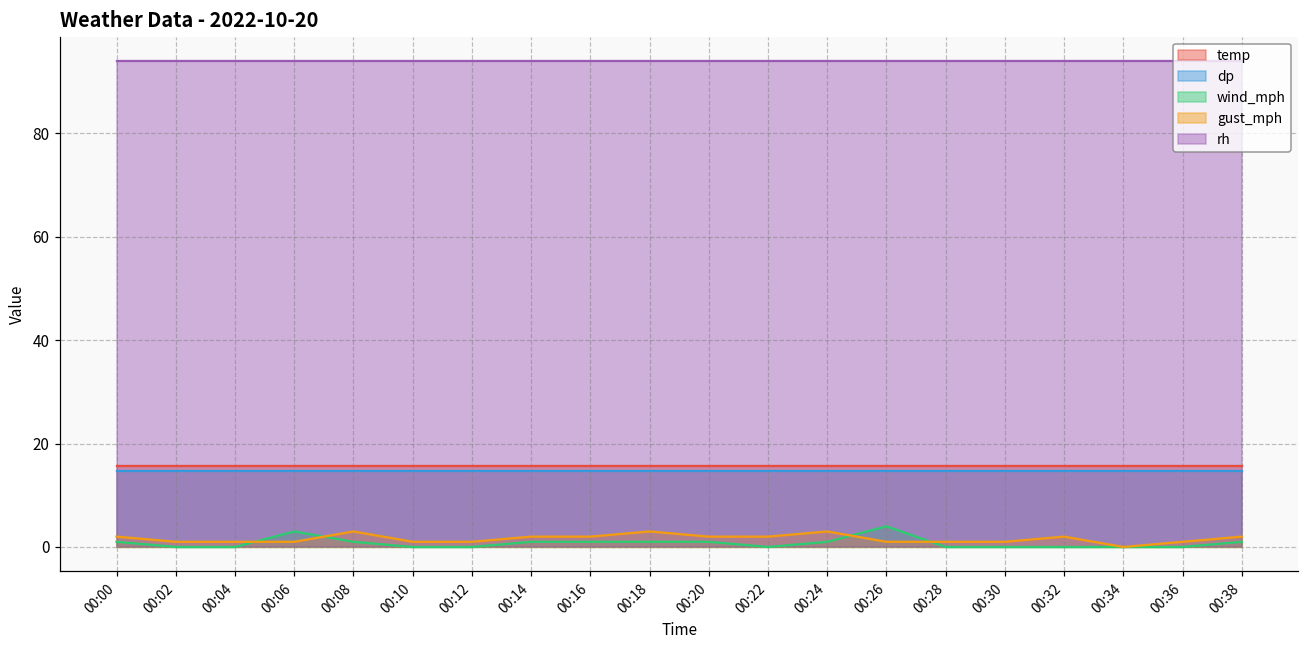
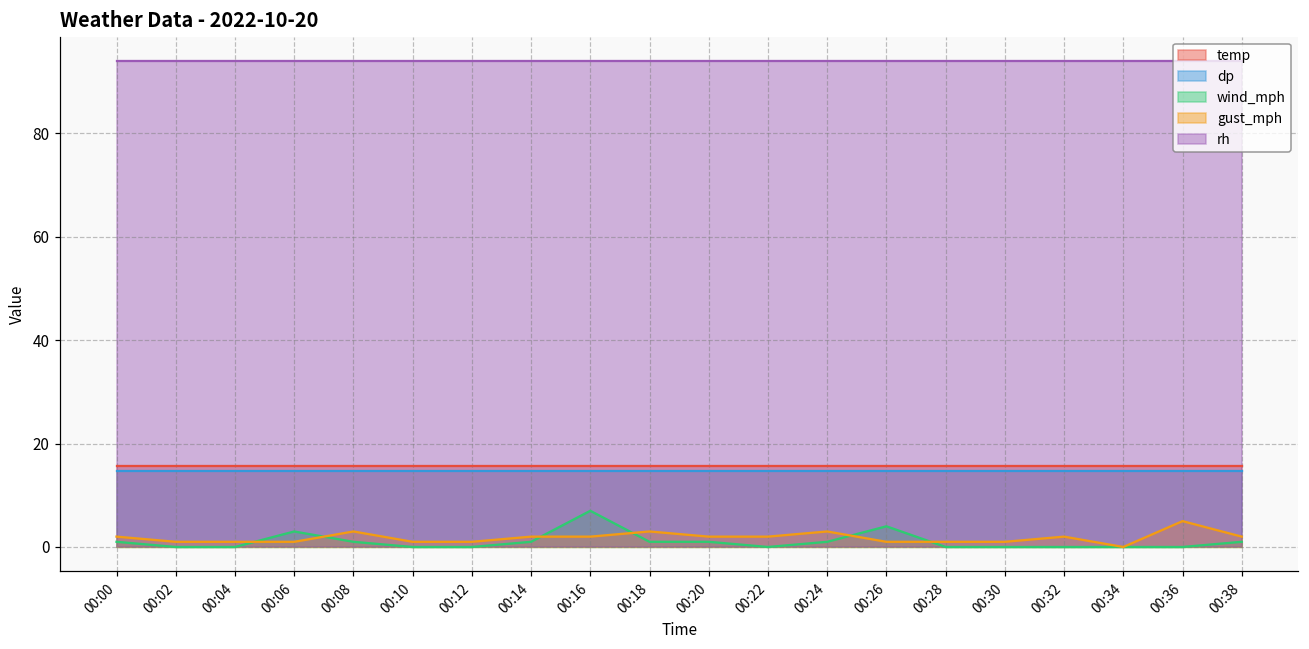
wind_mph, 00:16: 1 -> 7
gust_mph, 00:36: 1 -> 5
